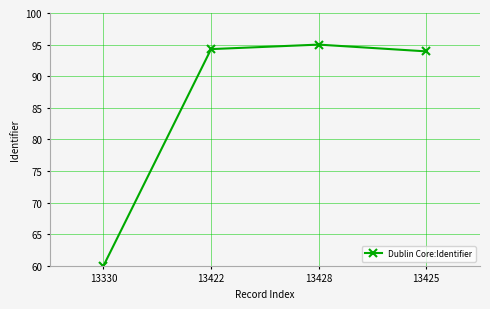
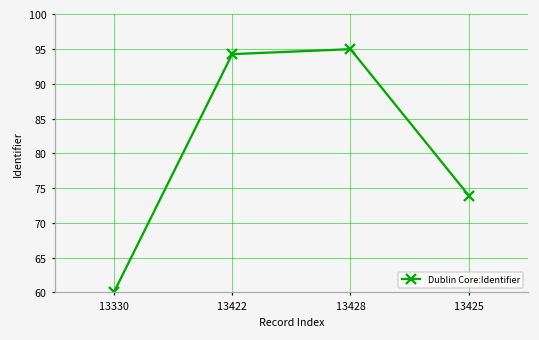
13425: 94 -> 74
